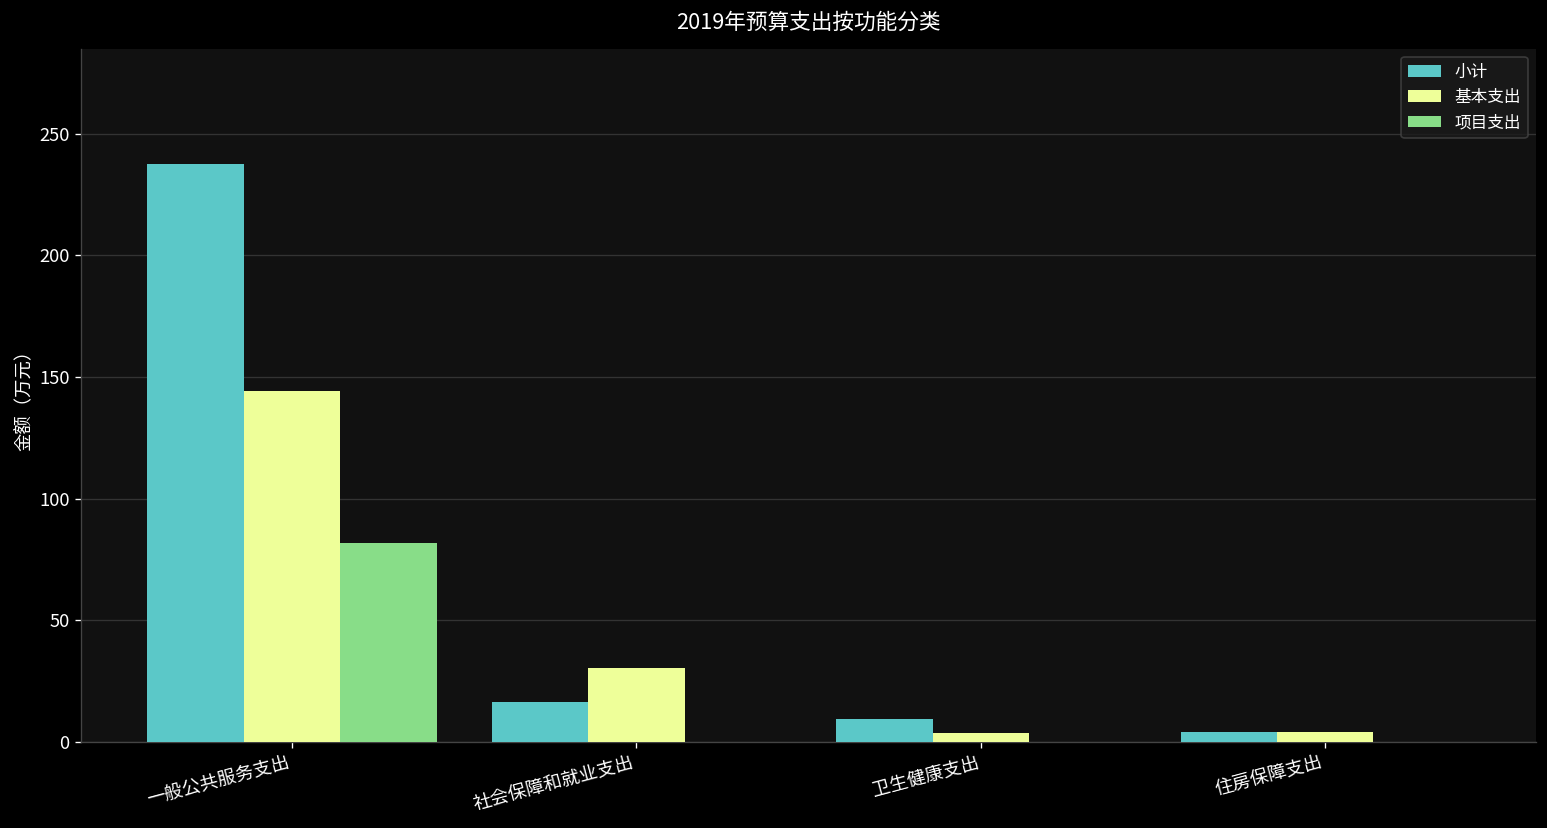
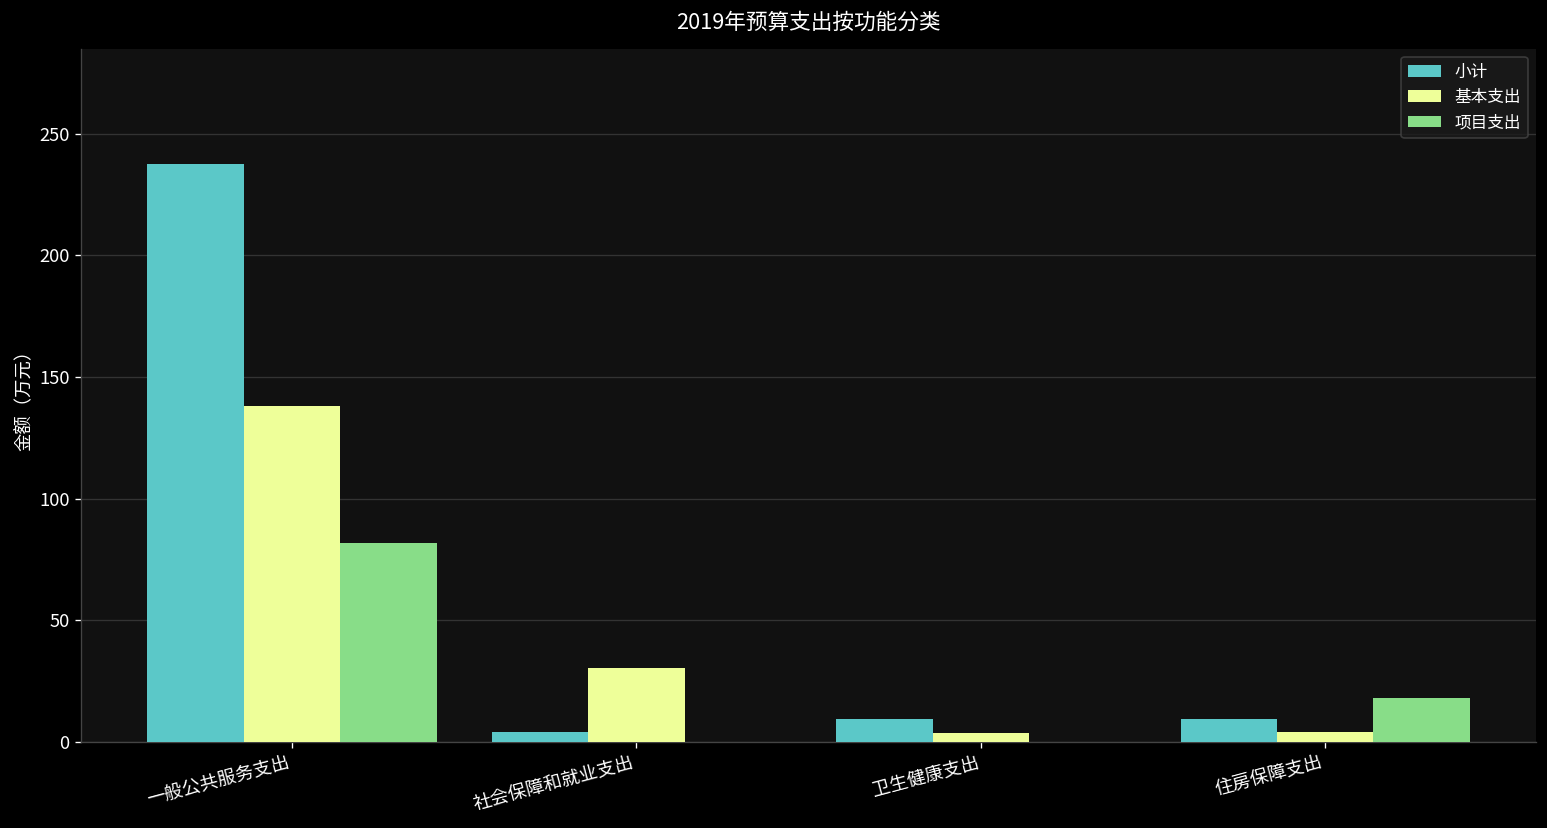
基本支出, 一般公共服务支出: 144 -> 138
小计, 社会保障和就业支出: 16 -> 4
小计, 住房保障支出: 4 -> 9
项目支出, 住房保障支出: 0 -> 18
